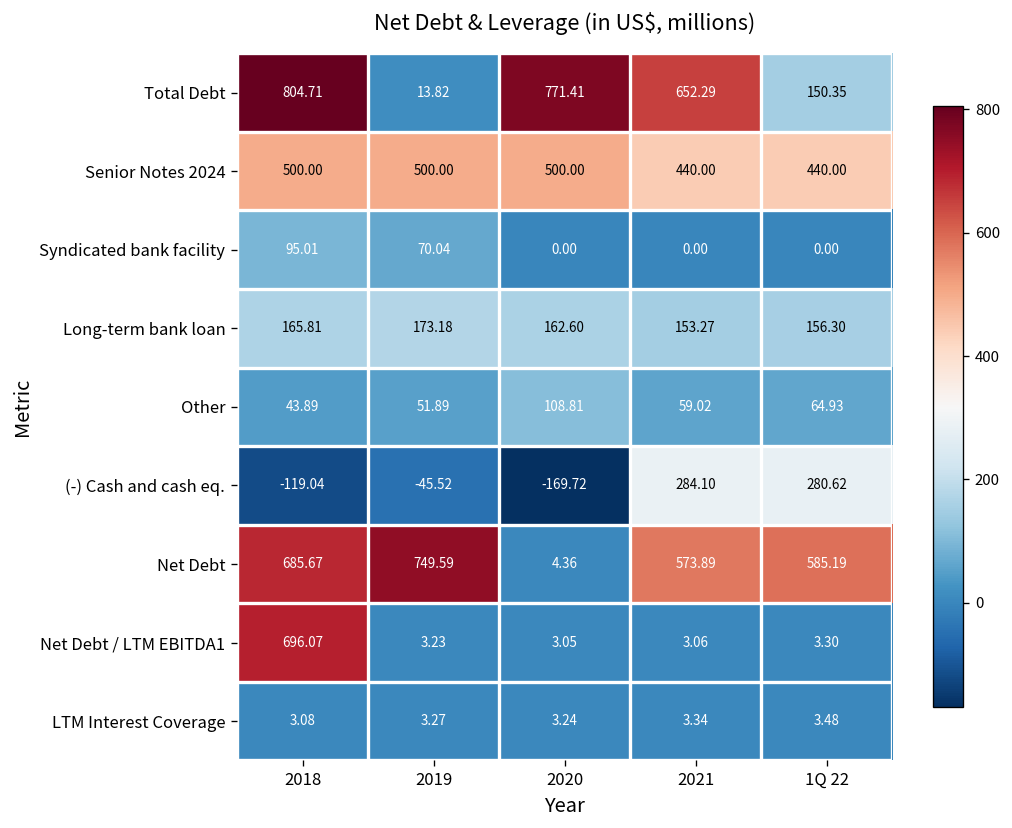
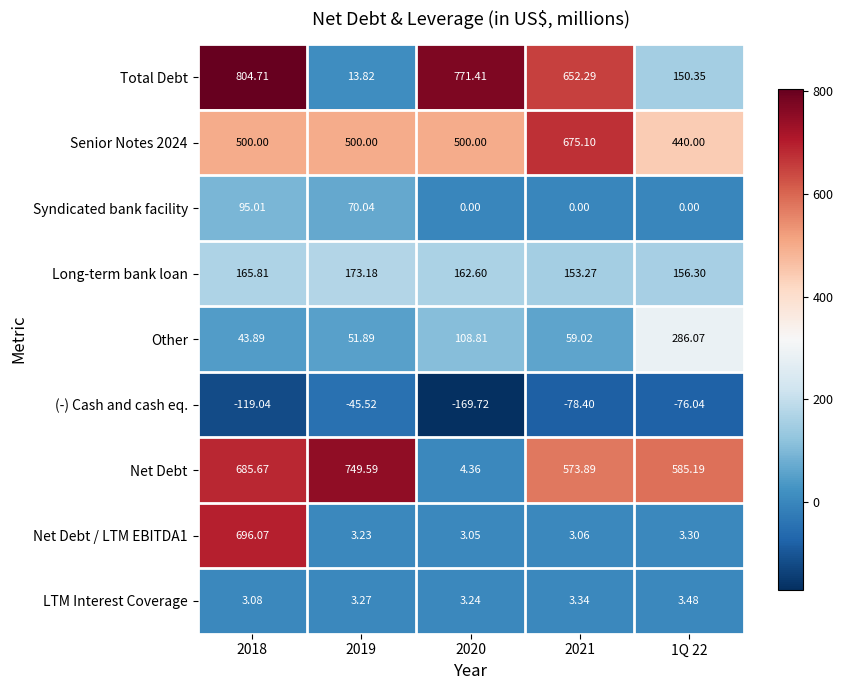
Senior Notes 2024, 2021: 440.00 -> 675.10
Other, 1Q 22: 64.93 -> 286.07
(-) Cash and cash eq., 2021: 284.10 -> -78.40
(-) Cash and cash eq., 1Q 22: 280.62 -> -76.04
